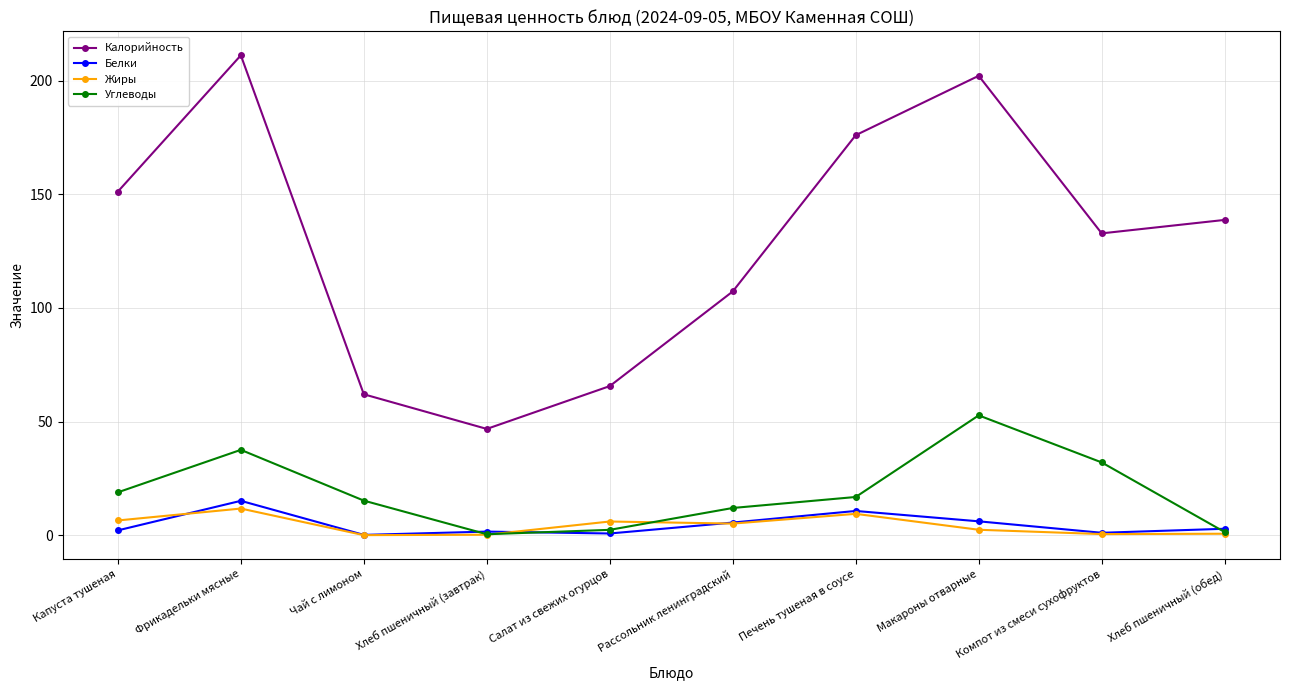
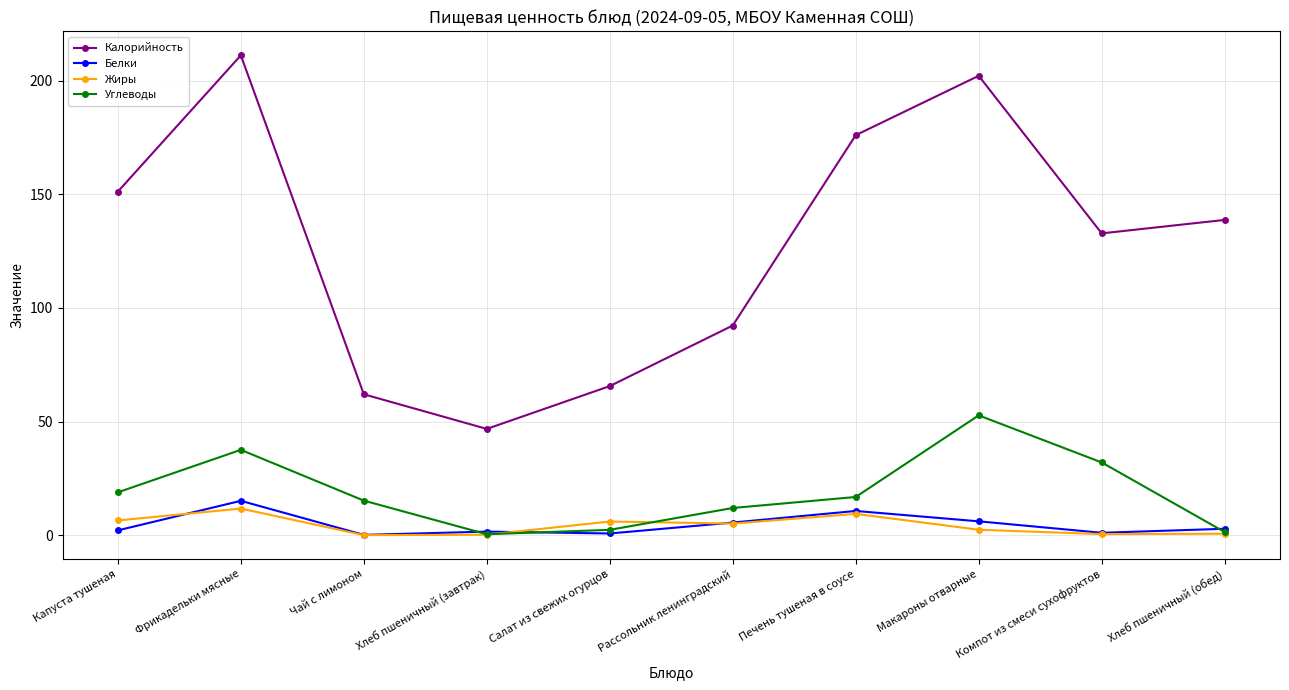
Калорийность, Рассольник ленинградский: 107 -> 92
